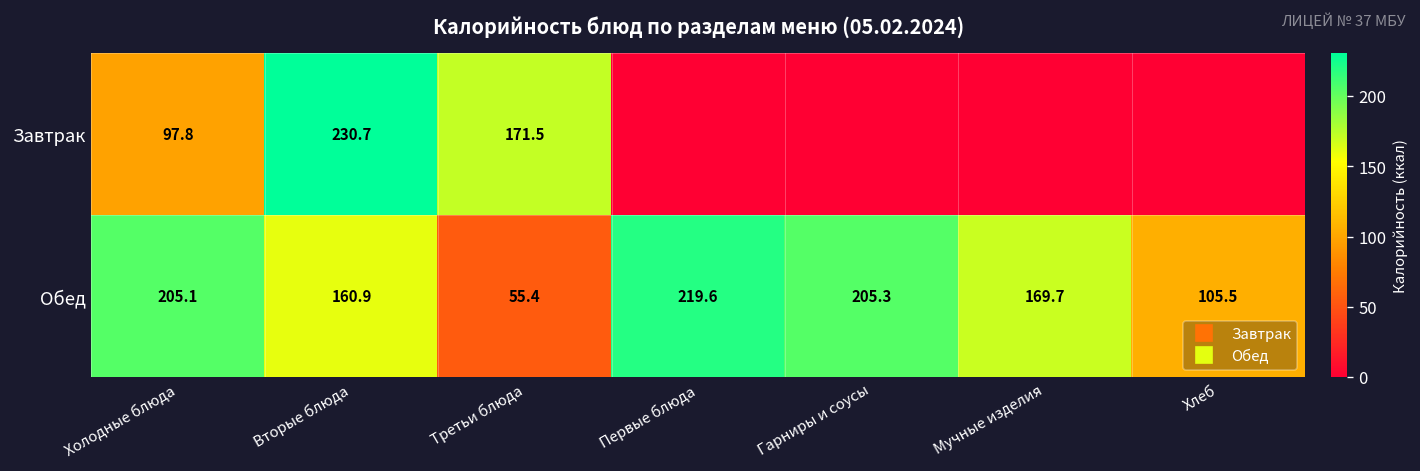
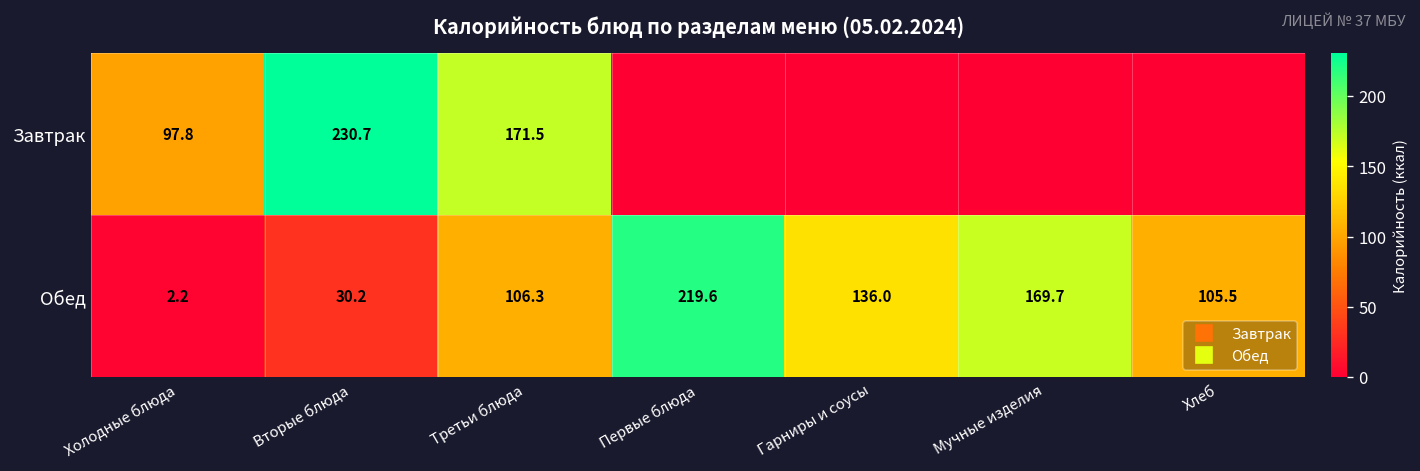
Обед, Холодные блюда: 205.1 -> 2.2
Обед, Вторые блюда: 160.9 -> 30.2
Обед, Третьи блюда: 55.4 -> 106.3
Обед, Гарниры и соусы: 205.3 -> 136.0
